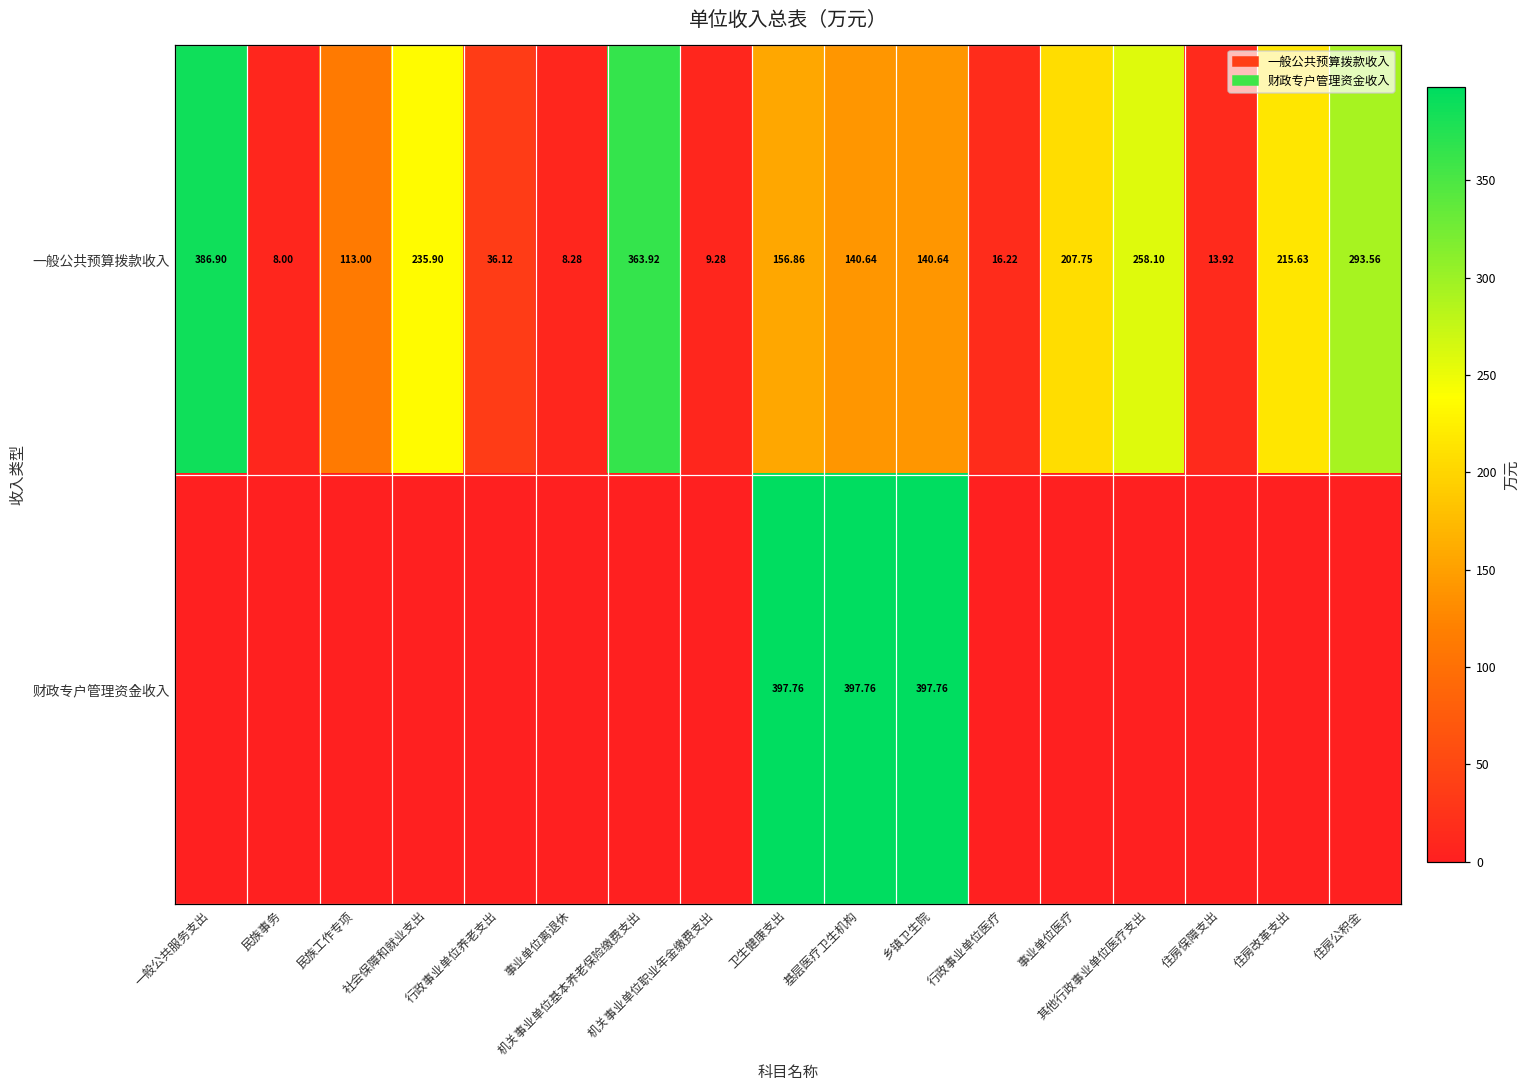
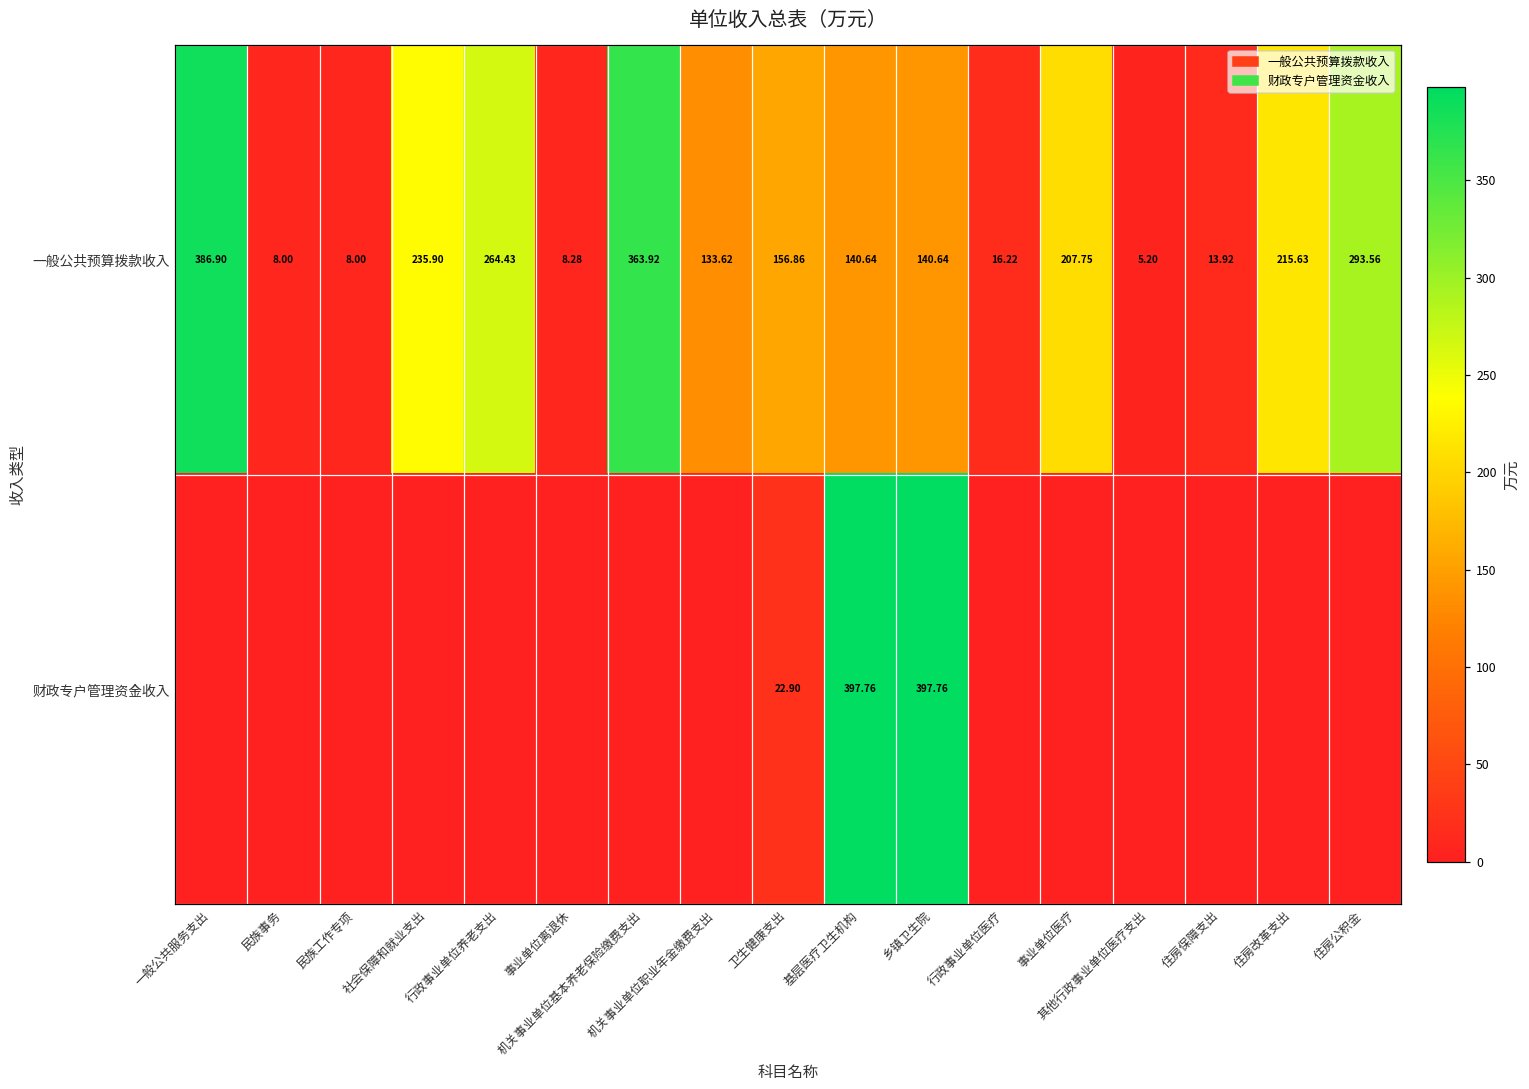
一般公共预算拨款收入, 民族工作专项: 113.00 -> 8.00
一般公共预算拨款收入, 行政事业单位养老支出: 36.12 -> 264.43
一般公共预算拨款收入, 机关事业单位职业年金缴费支出: 9.28 -> 133.62
一般公共预算拨款收入, 其他行政事业单位医疗支出: 258.10 -> 5.20
财政专户管理资金收入, 卫生健康支出: 397.76 -> 22.90
